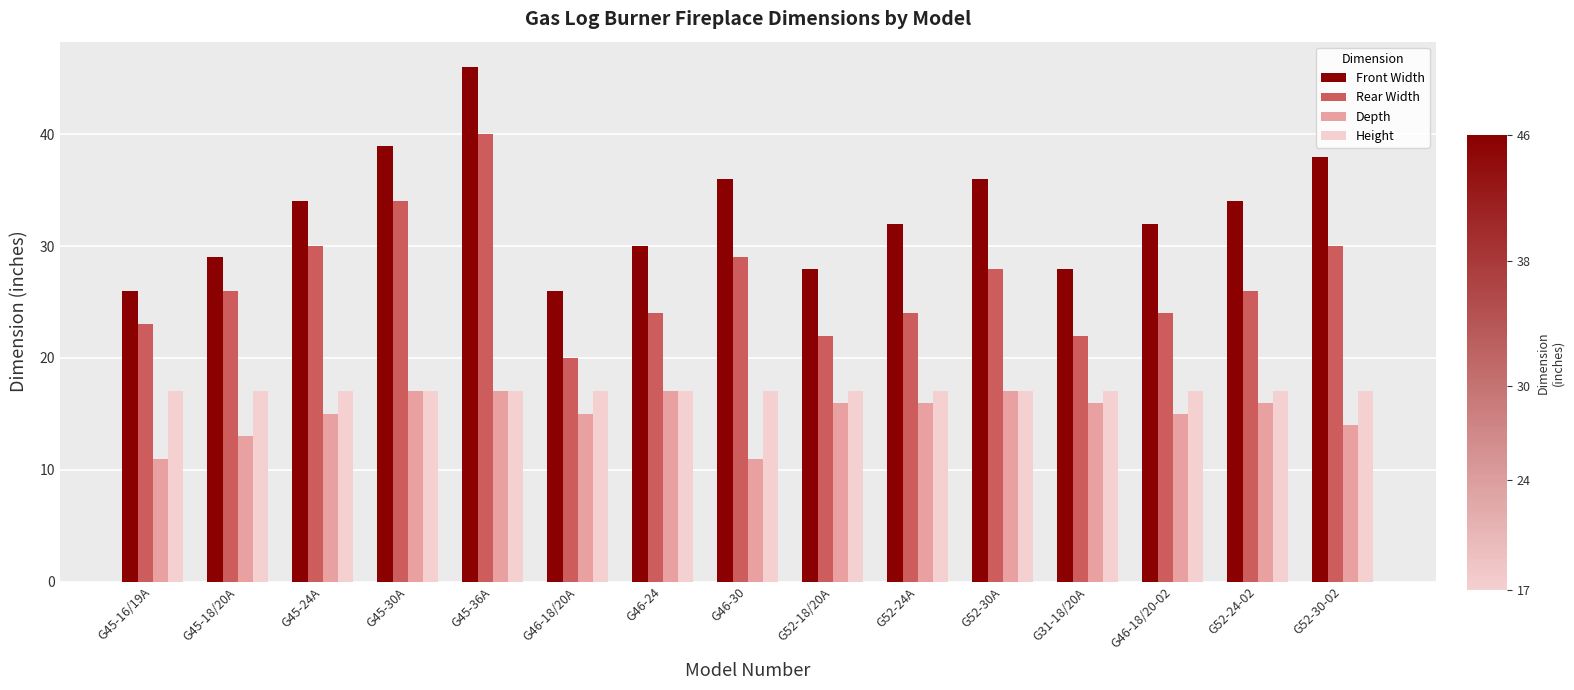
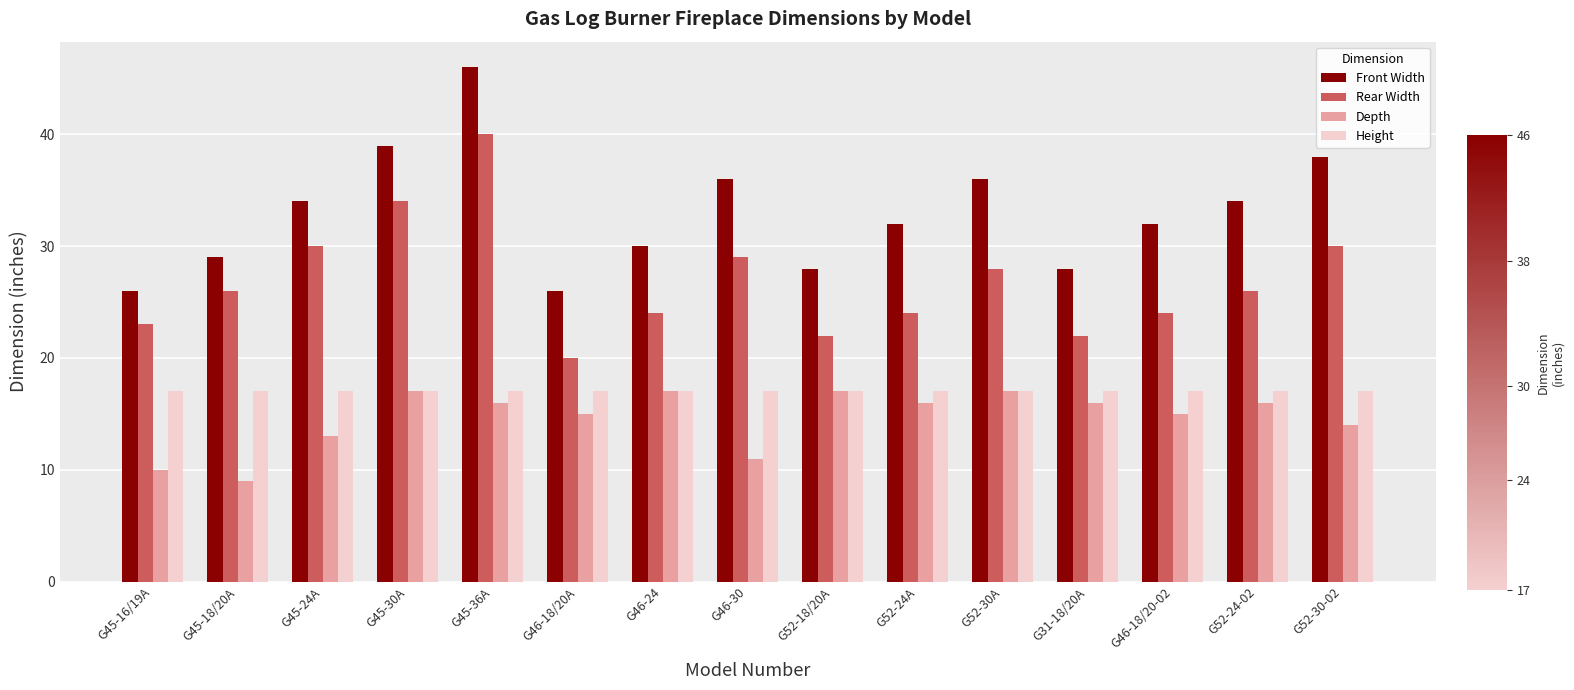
Depth, G45-16/19A: 11 -> 10
Depth, G45-18/20A: 13 -> 9
Depth, G45-24A: 15 -> 13
Depth, G45-36A: 17 -> 16
Depth, G52-18/20A: 16 -> 17
